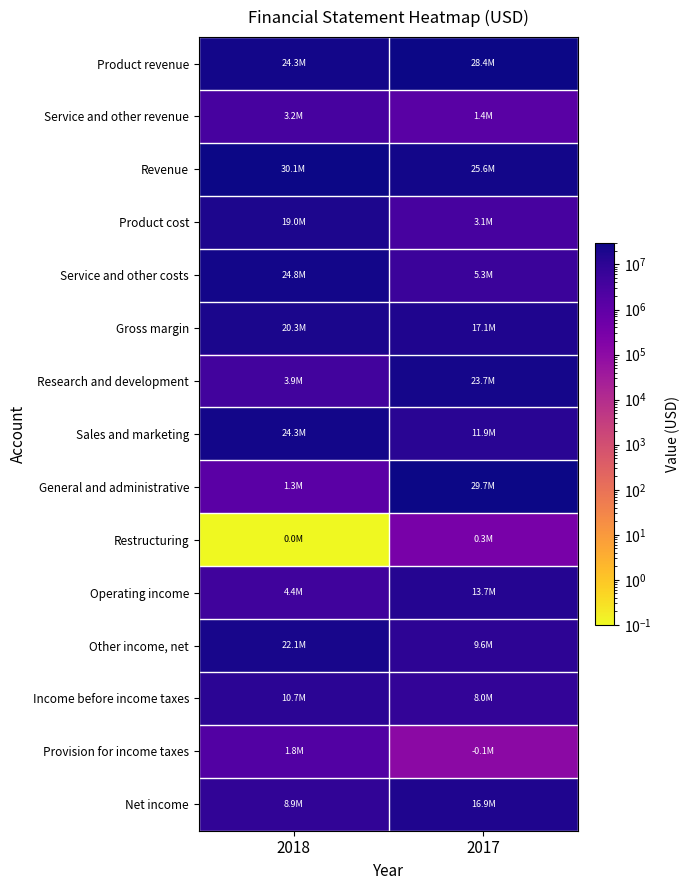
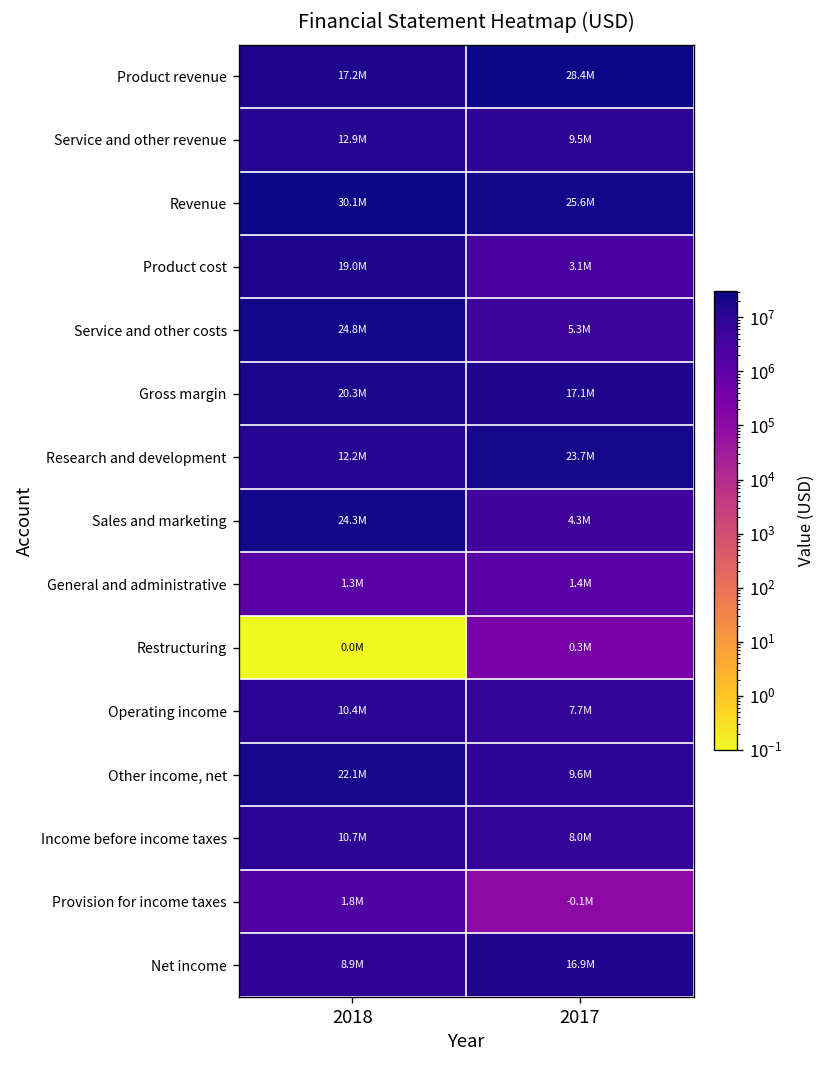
Product revenue, 2018: 24.3M -> 17.2M
Service and other revenue, 2018: 3.2M -> 12.9M
Service and other revenue, 2017: 1.4M -> 9.5M
Research and development, 2018: 3.9M -> 12.2M
Sales and marketing, 2017: 11.9M -> 4.3M
General and administrative, 2017: 29.7M -> 1.4M
Operating income, 2018: 4.4M -> 10.4M
Operating income, 2017: 13.7M -> 7.7M
